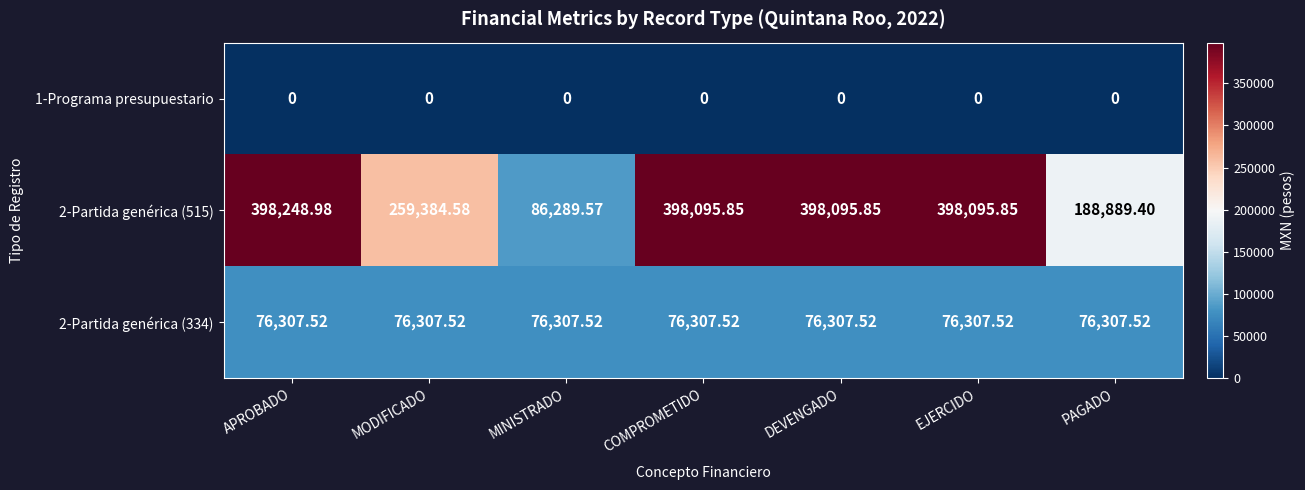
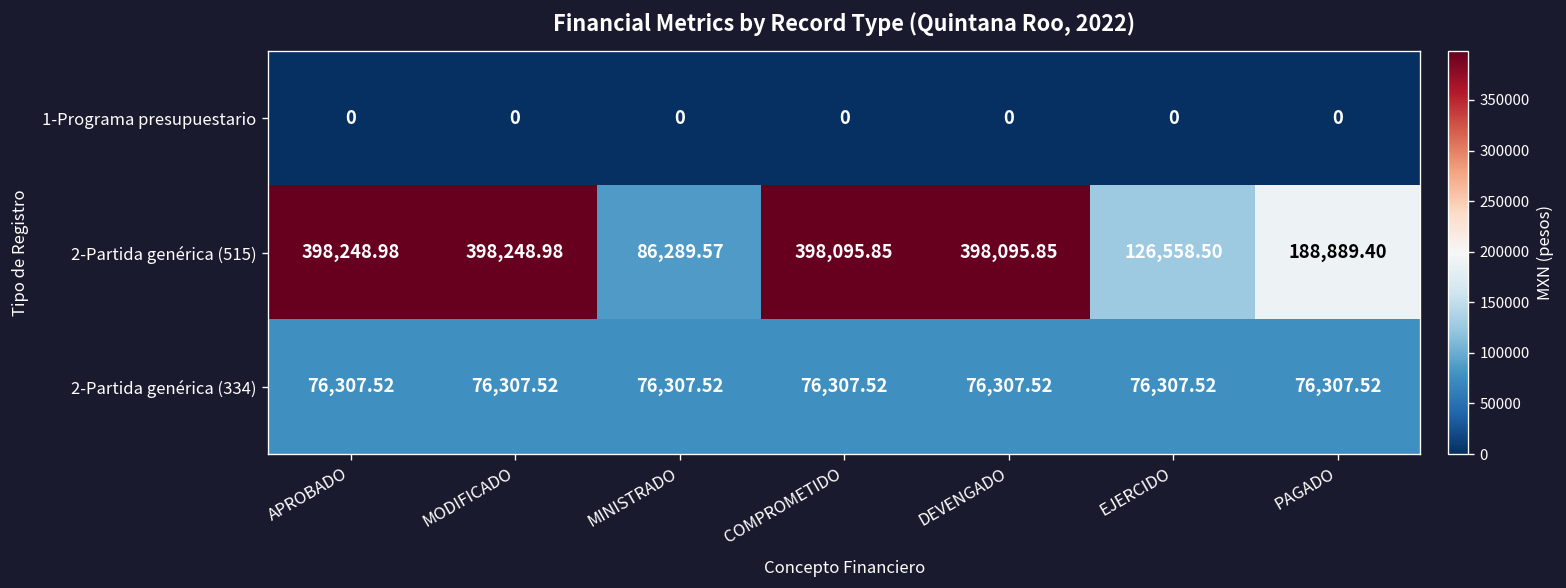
2-Partida genérica (515), MODIFICADO: 259,384.58 -> 398,248.98
2-Partida genérica (515), EJERCIDO: 398,095.85 -> 126,558.50
